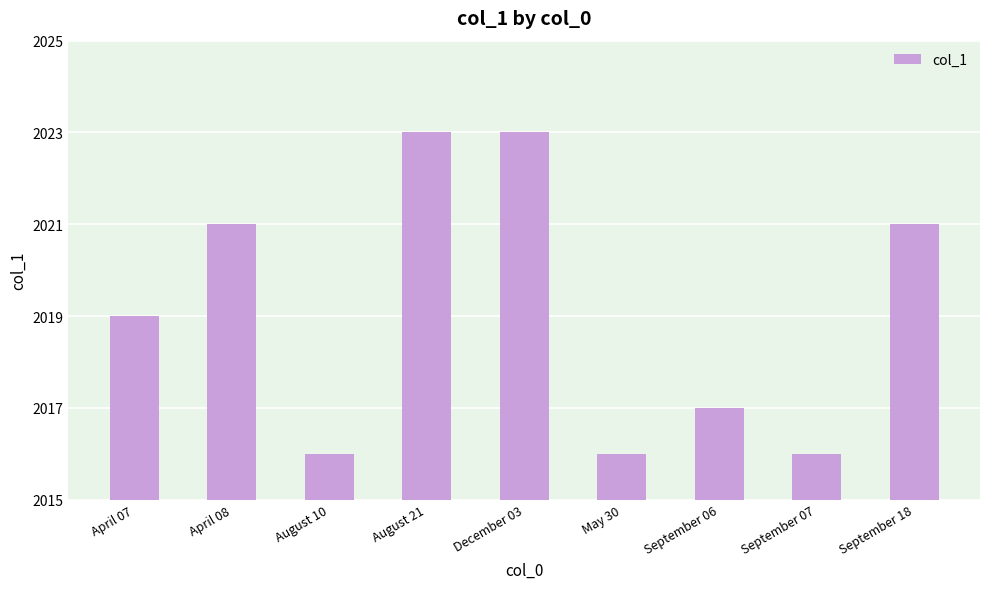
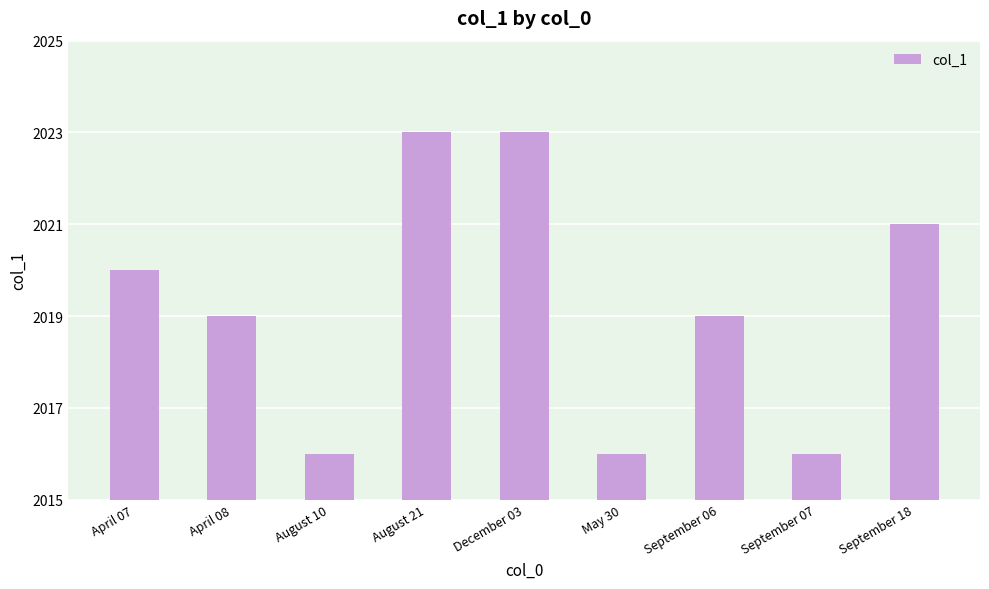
April 07: 2019 -> 2020
April 08: 2021 -> 2019
September 06: 2017 -> 2019
